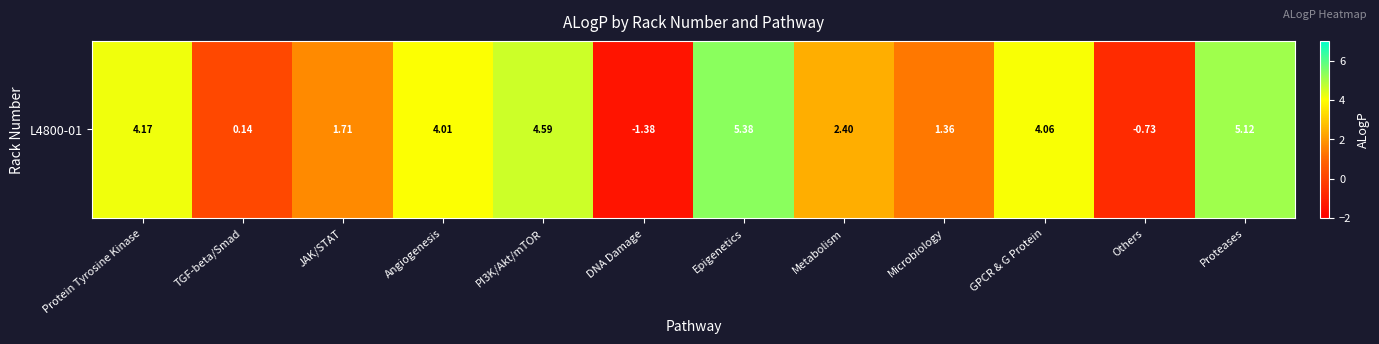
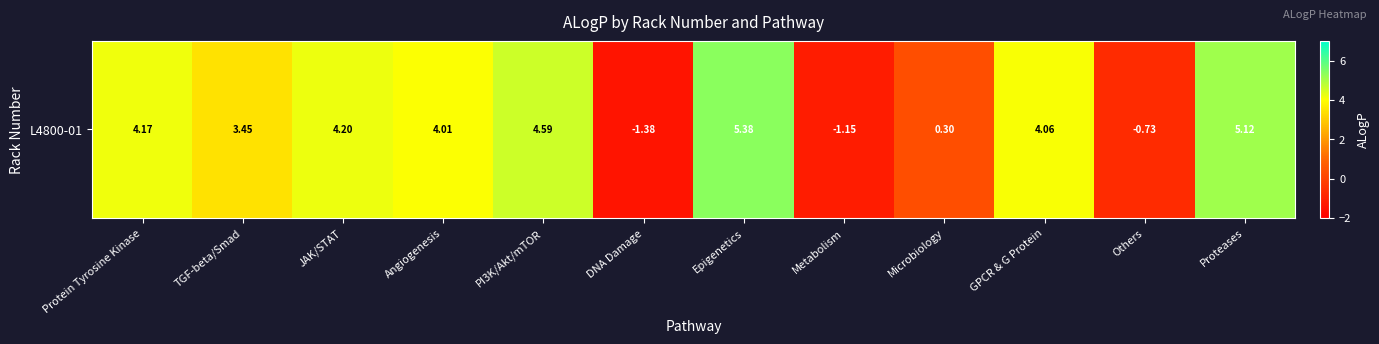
L4800-01, TGF-beta/Smad: 0.14 -> 3.45
L4800-01, JAK/STAT: 1.71 -> 4.20
L4800-01, Metabolism: 2.40 -> -1.15
L4800-01, Microbiology: 1.36 -> 0.30
